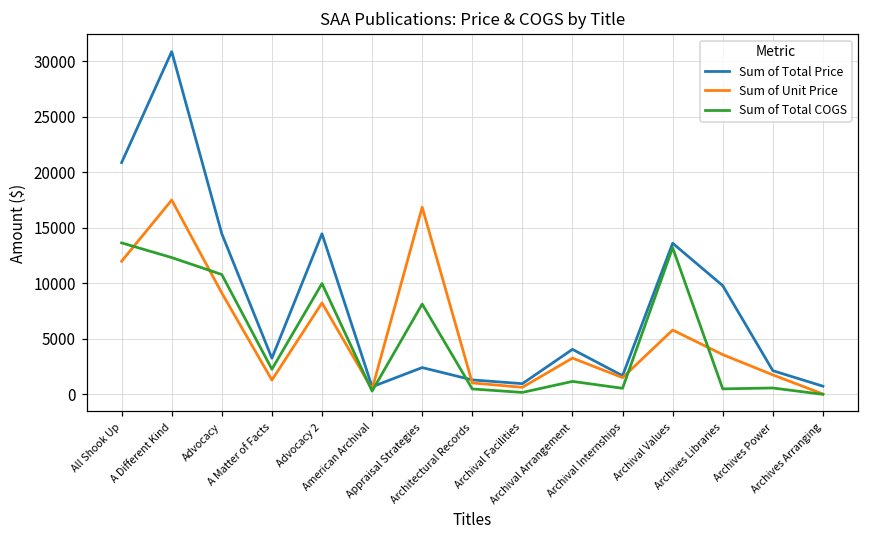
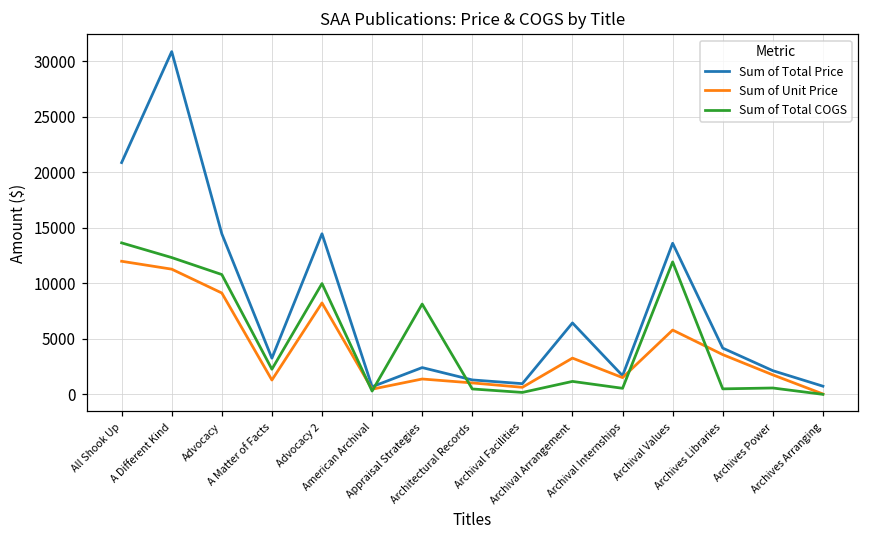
Sum of Unit Price, A Different Kind: 17500 -> 11300
Sum of Unit Price, Appraisal Strategies: 16800 -> 1400
Sum of Total Price, Archival Arrangement: 4100 -> 6400
Sum of Total COGS, Archival Values: 13200 -> 11900
Sum of Total Price, Archives Libraries: 9800 -> 4200
